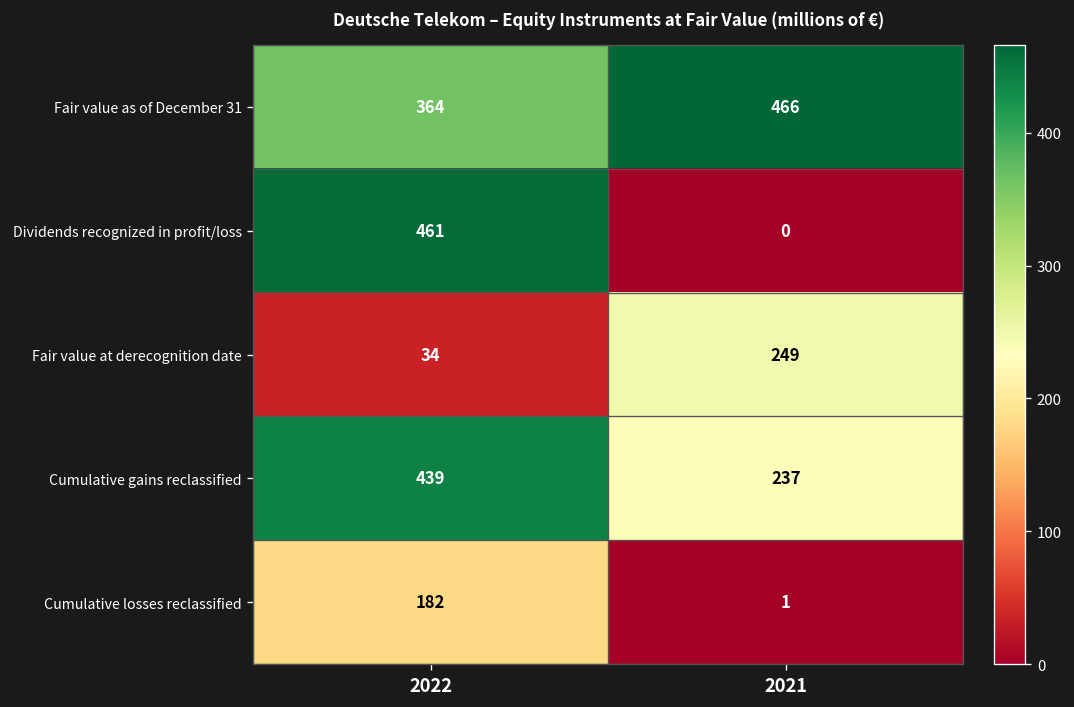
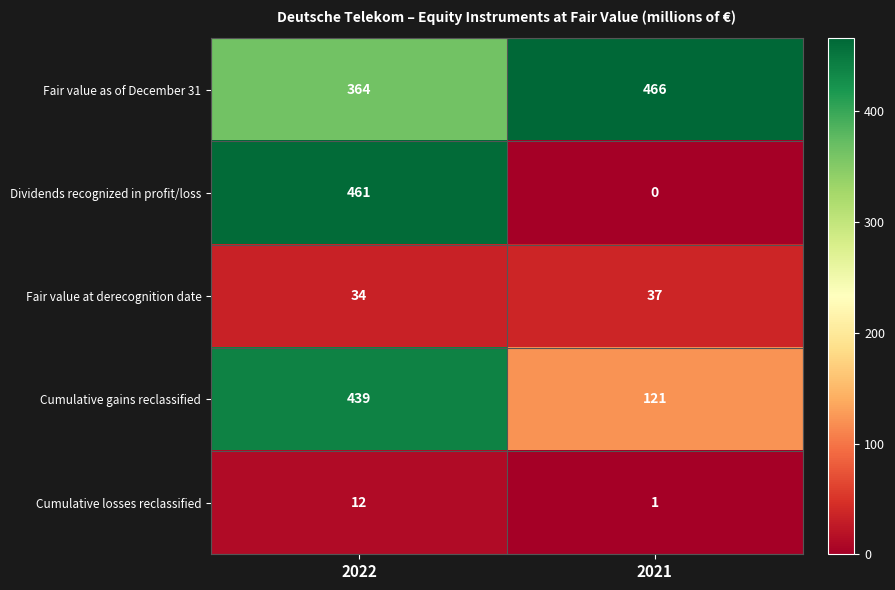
Fair value at derecognition date, 2021: 249 -> 37
Cumulative gains reclassified, 2021: 237 -> 121
Cumulative losses reclassified, 2022: 182 -> 12
